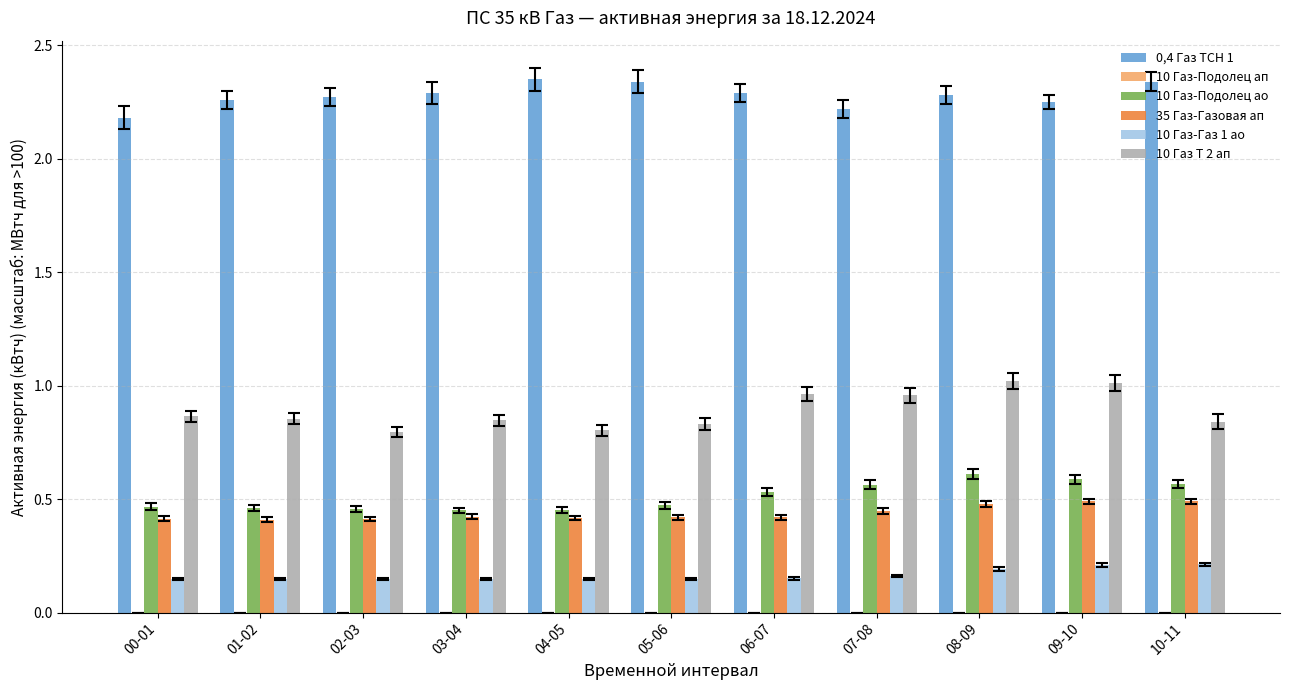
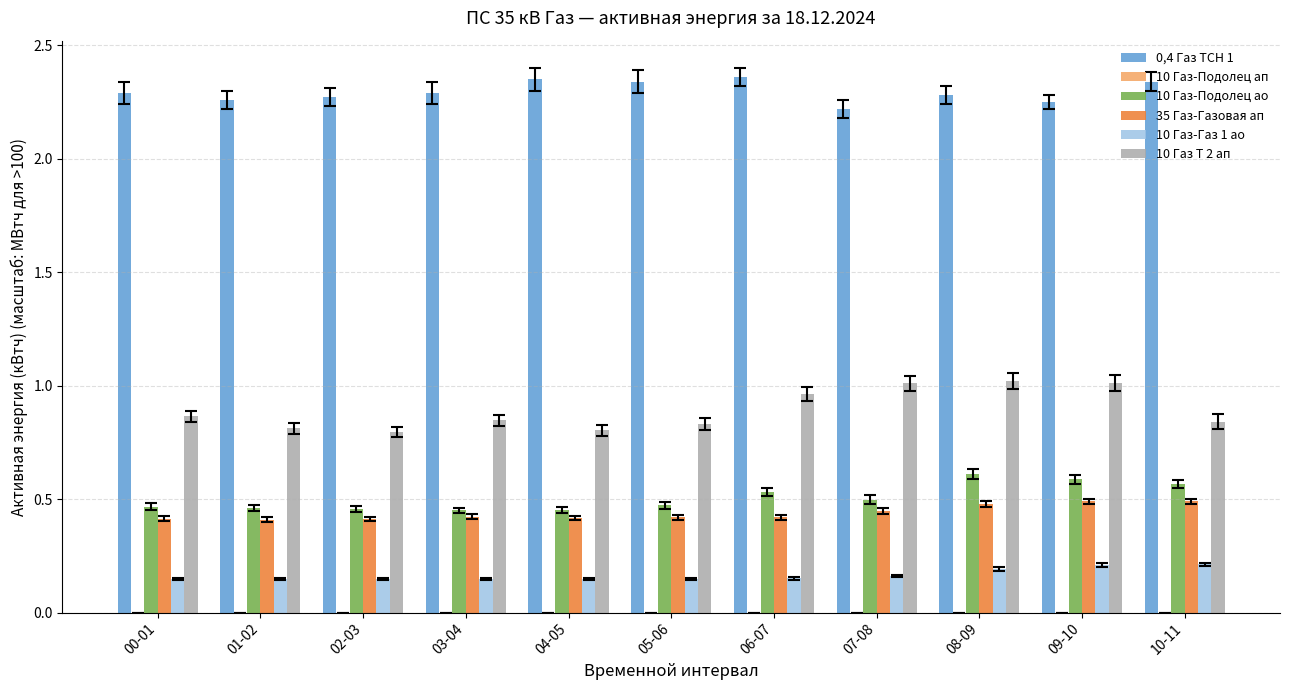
0,4 Газ ТСН 1, 00-01: 2.18 -> 2.29
10 Газ Т 2 ап, 01-02: 0.85 -> 0.81
0,4 Газ ТСН 1, 06-07: 2.29 -> 2.36
10 Газ-Подолец ао, 07-08: 0.56 -> 0.50
10 Газ Т 2 ап, 07-08: 0.96 -> 1.01
